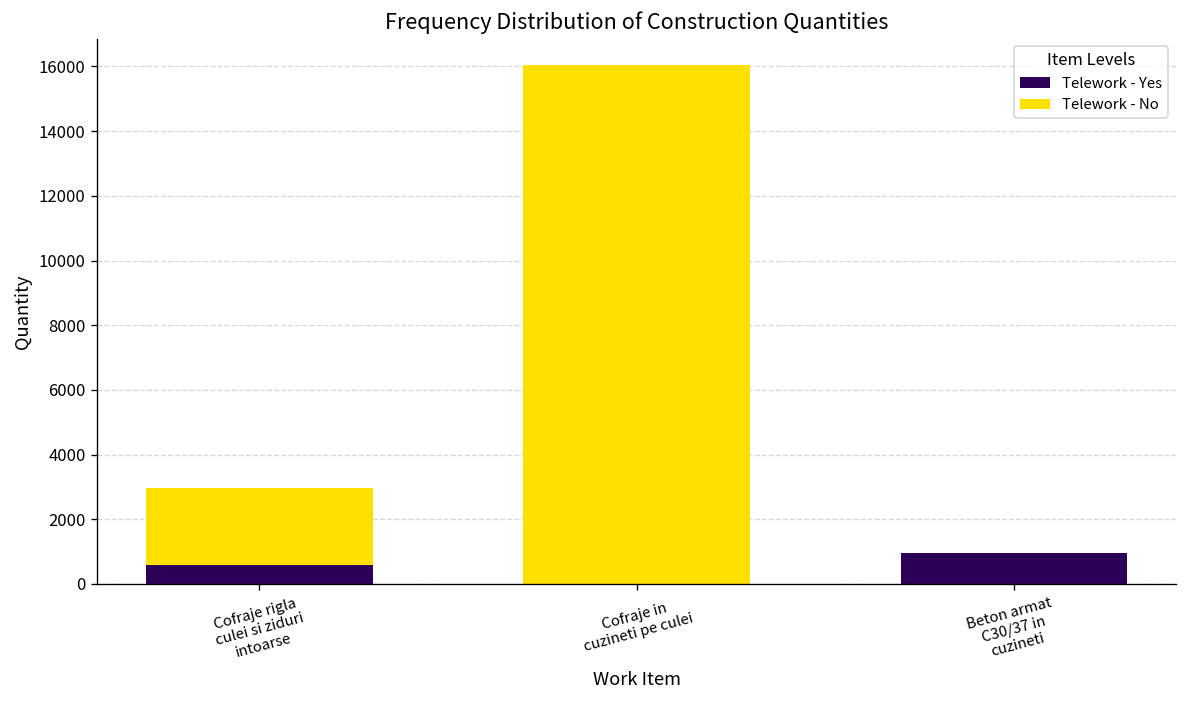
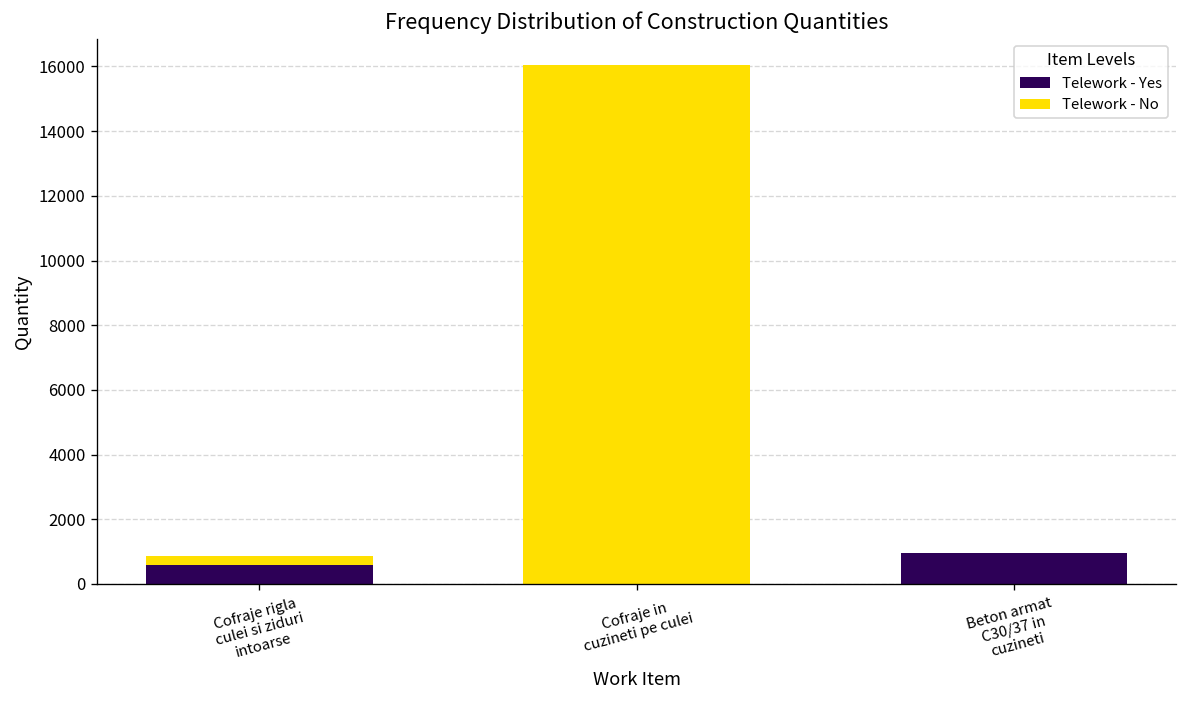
Telework - No, Cofraje rigla culei si ziduri intoarse: 2400 -> 300
